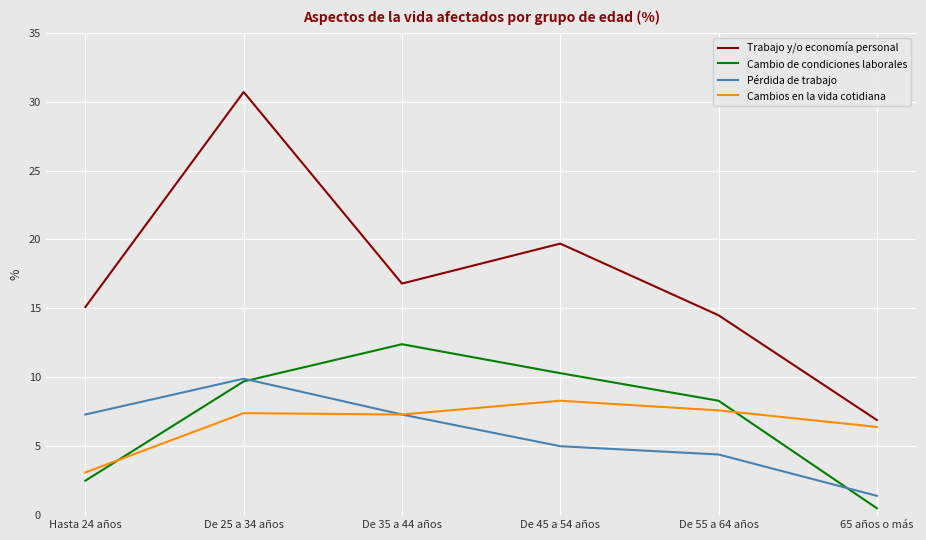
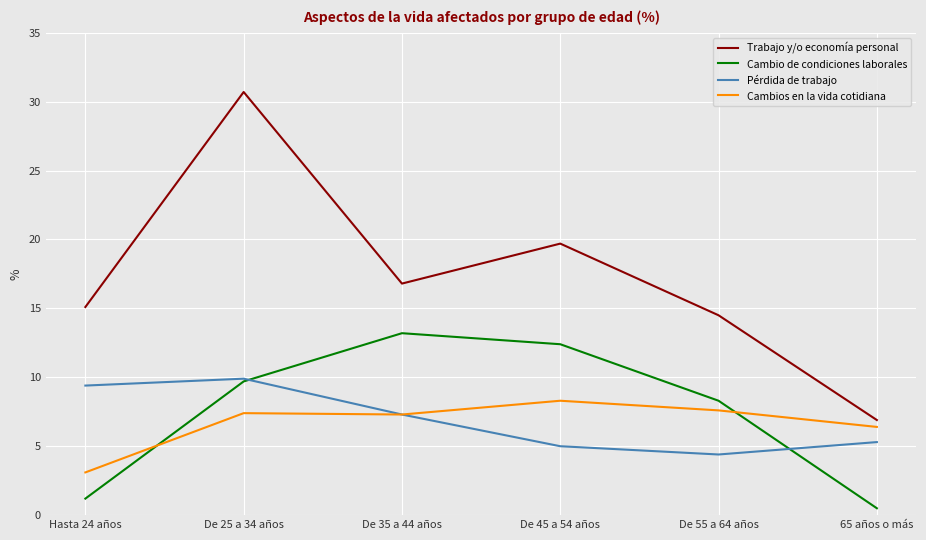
Cambio de condiciones laborales, Hasta 24 años: 2.5 -> 1.2
Pérdida de trabajo, Hasta 24 años: 7.3 -> 9.4
Cambio de condiciones laborales, De 35 a 44 años: 12.4 -> 13.2
Cambio de condiciones laborales, De 45 a 54 años: 10.3 -> 12.4
Pérdida de trabajo, 65 años o más: 1.4 -> 5.3
